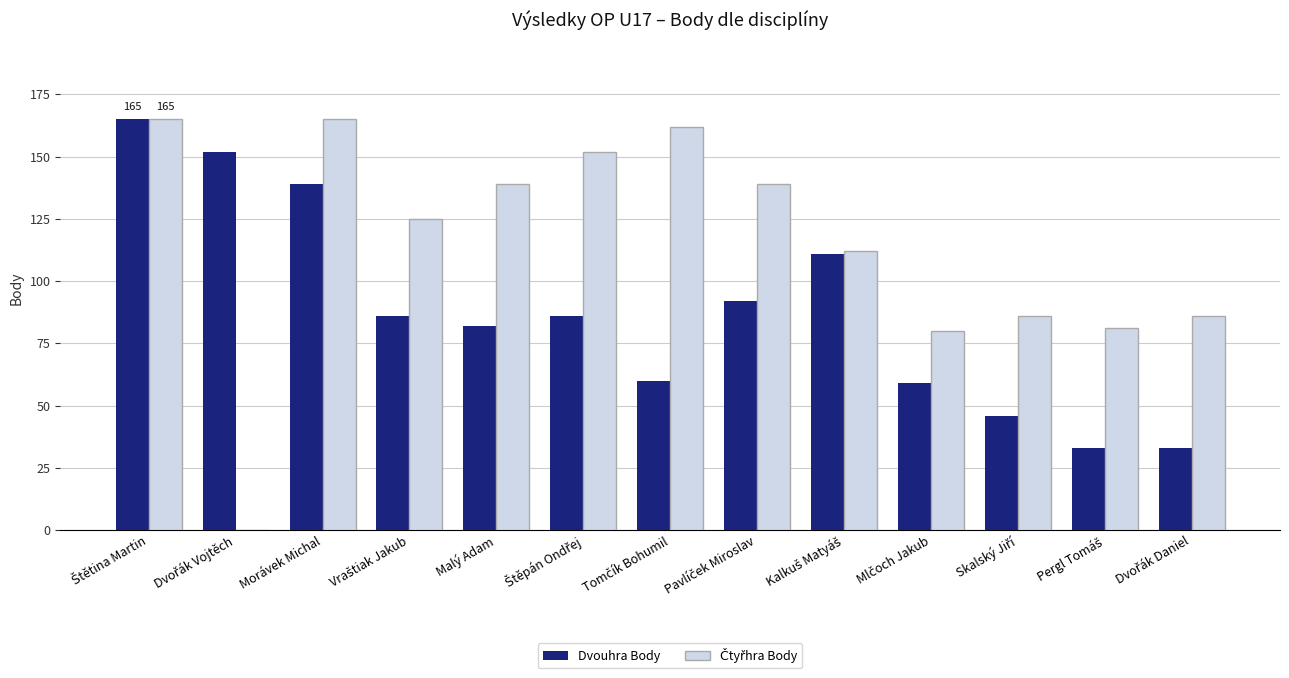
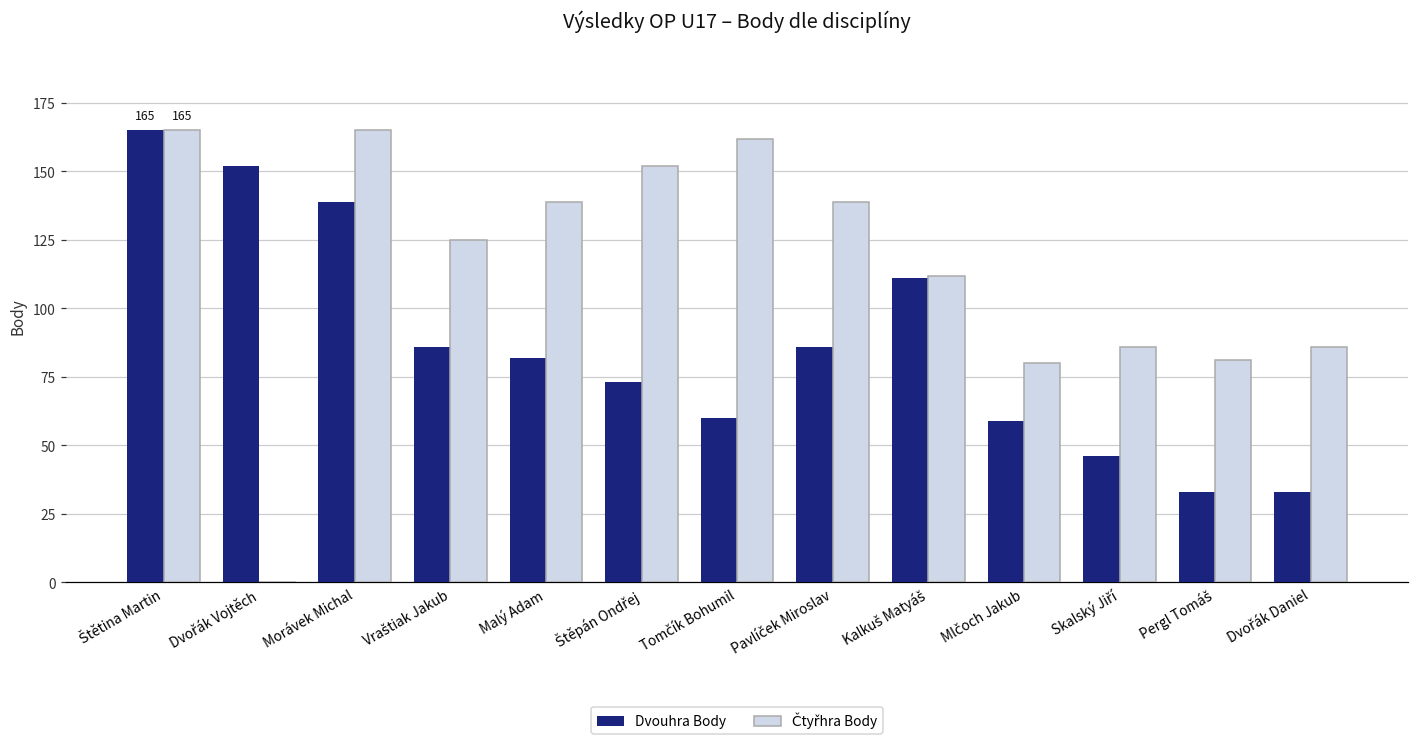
Dvouhra Body, Štěpán Ondřej: 86 -> 73
Dvouhra Body, Pavlíček Miroslav: 92 -> 86
